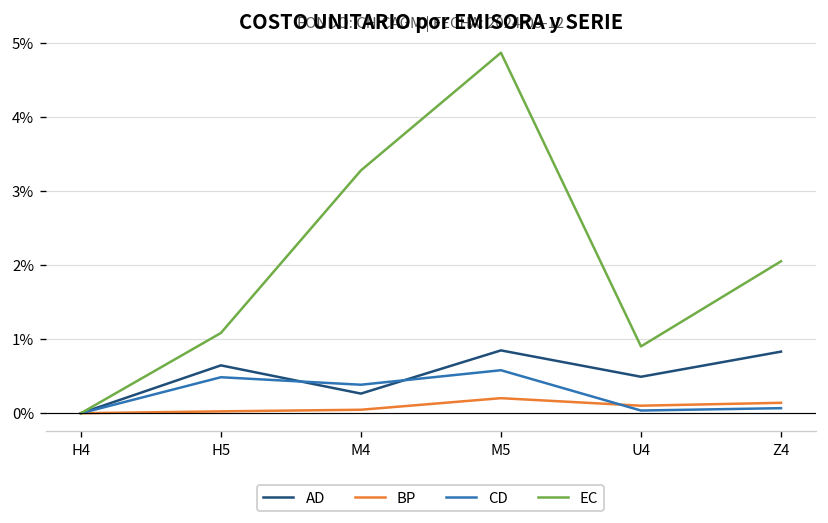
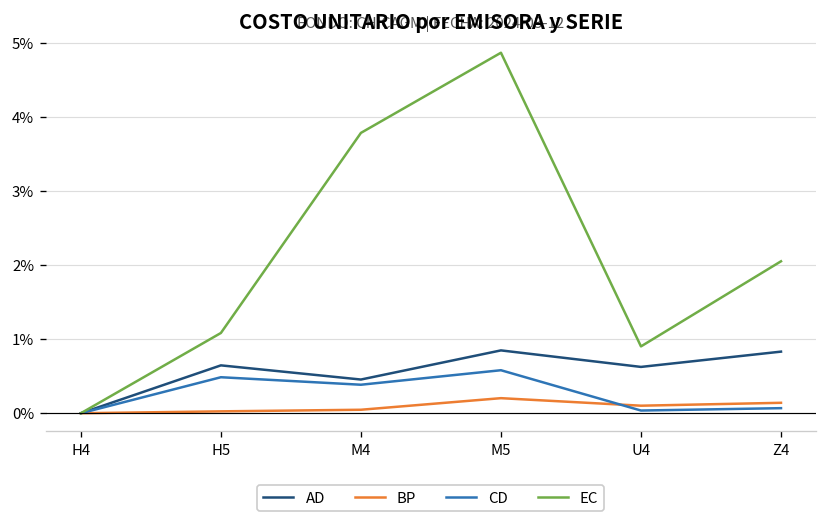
AD, M4: 0.3% -> 0.5%
EC, M4: 3.3% -> 3.8%
AD, U4: 0.5% -> 0.6%
